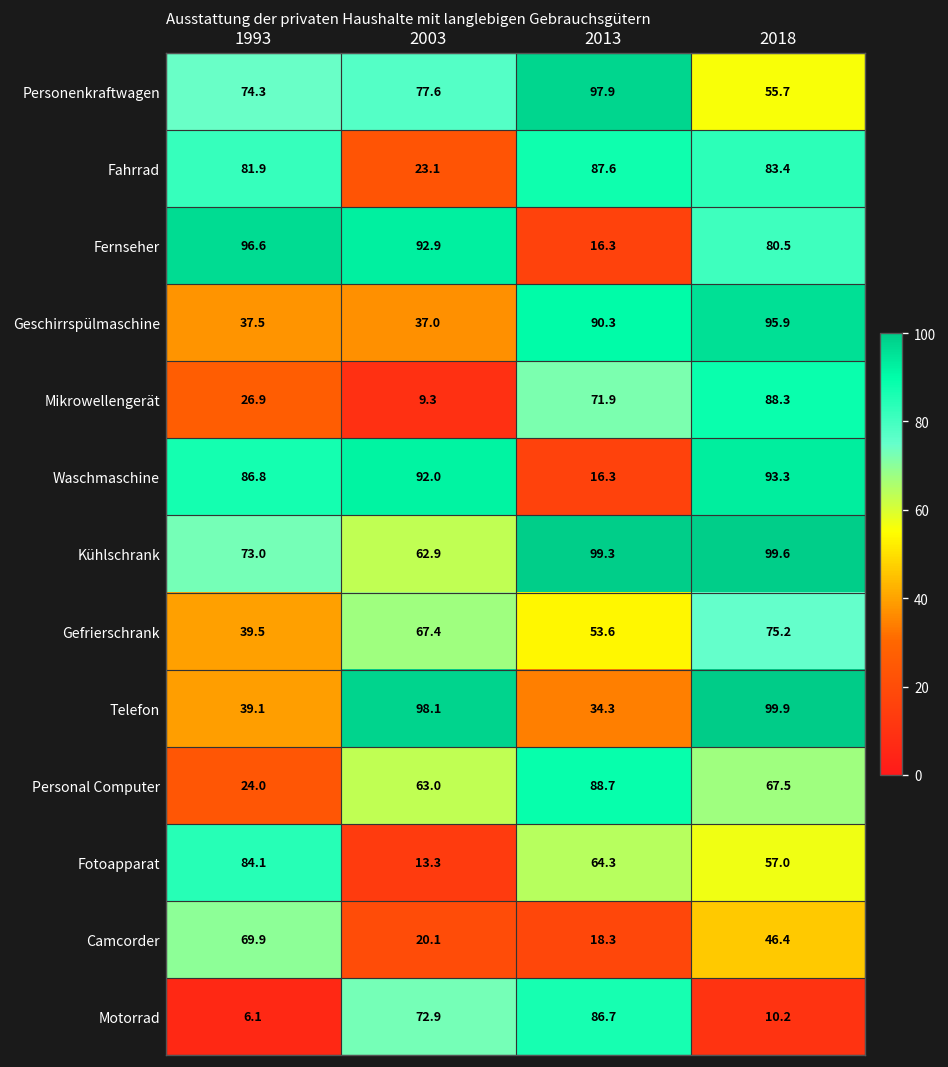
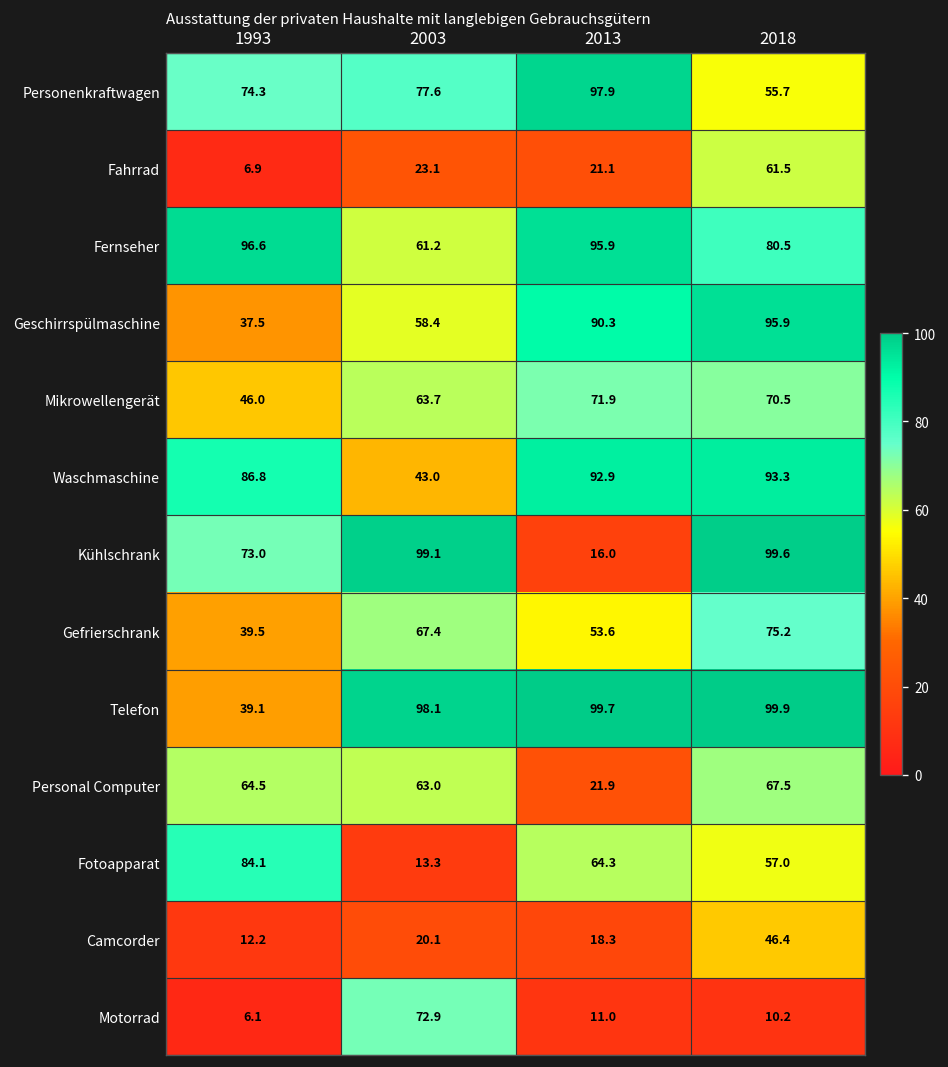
Fahrrad, 1993: 81.9 -> 6.9
Fahrrad, 2013: 87.6 -> 21.1
Fahrrad, 2018: 83.4 -> 61.5
Fernseher, 2003: 92.9 -> 61.2
Fernseher, 2013: 16.3 -> 95.9
Geschirrspülmaschine, 2003: 37.0 -> 58.4
Mikrowellengerät, 1993: 26.9 -> 46.0
Mikrowellengerät, 2003: 9.3 -> 63.7
Mikrowellengerät, 2018: 88.3 -> 70.5
Waschmaschine, 2003: 92.0 -> 43.0
Waschmaschine, 2013: 16.3 -> 92.9
Kühlschrank, 2003: 62.9 -> 99.1
Kühlschrank, 2013: 99.3 -> 16.0
Telefon, 2013: 34.3 -> 99.7
Personal Computer, 1993: 24.0 -> 64.5
Personal Computer, 2013: 88.7 -> 21.9
Camcorder, 1993: 69.9 -> 12.2
Motorrad, 2013: 86.7 -> 11.0
